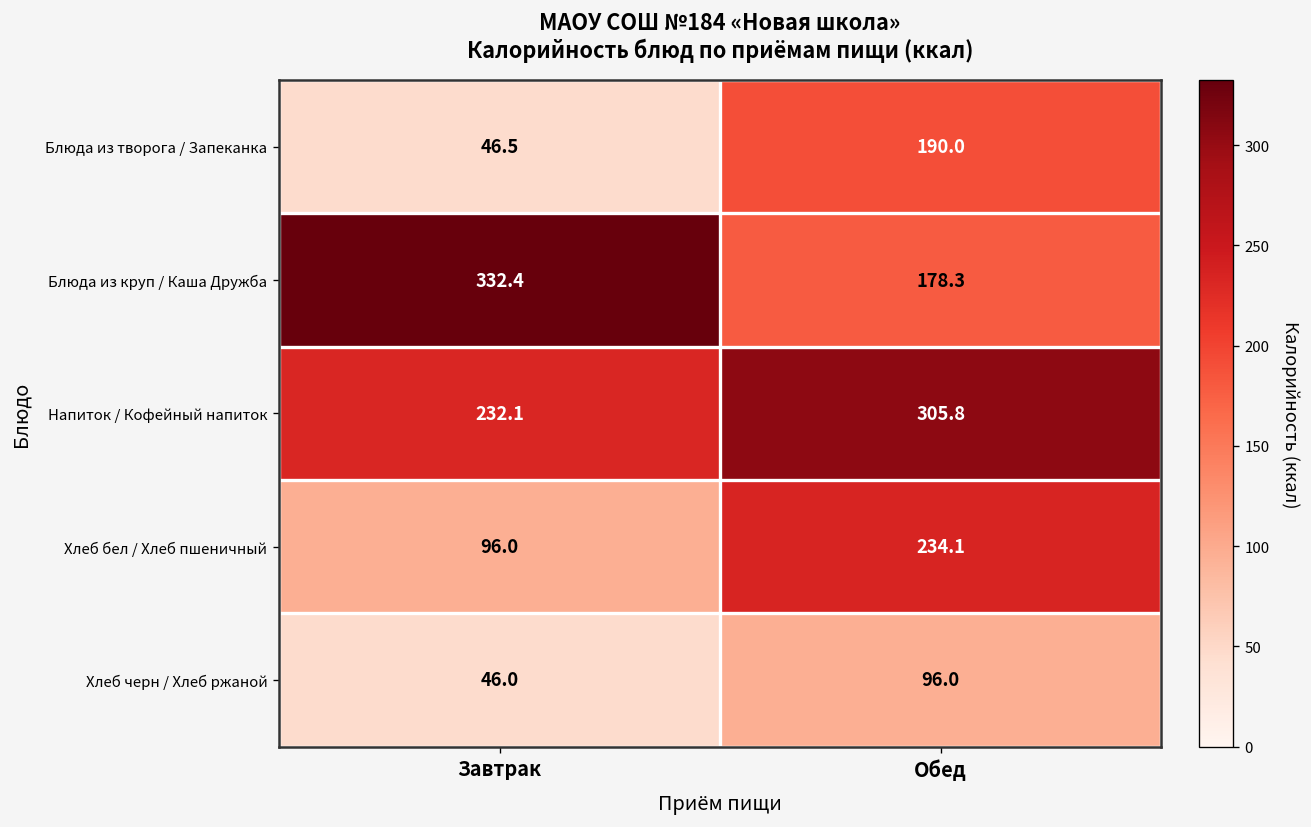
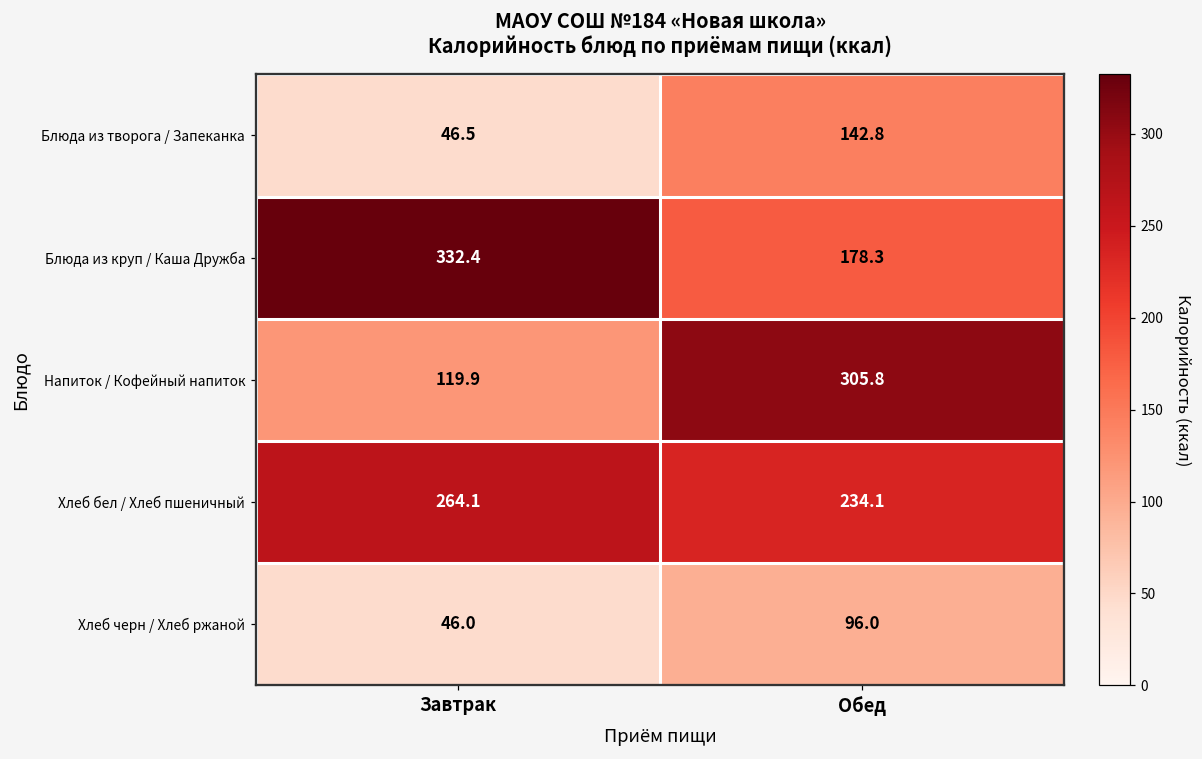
Блюда из творога / Запеканка, Обед: 190.0 -> 142.8
Напиток / Кофейный напиток, Завтрак: 232.1 -> 119.9
Хлеб бел / Хлеб пшеничный, Завтрак: 96.0 -> 264.1
